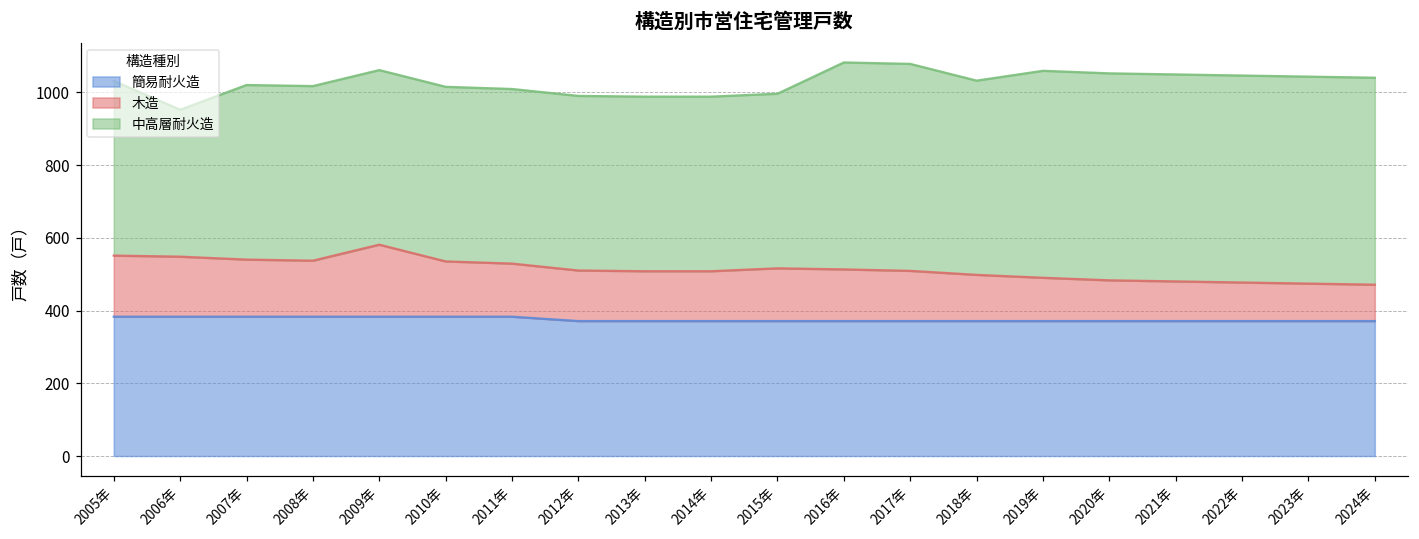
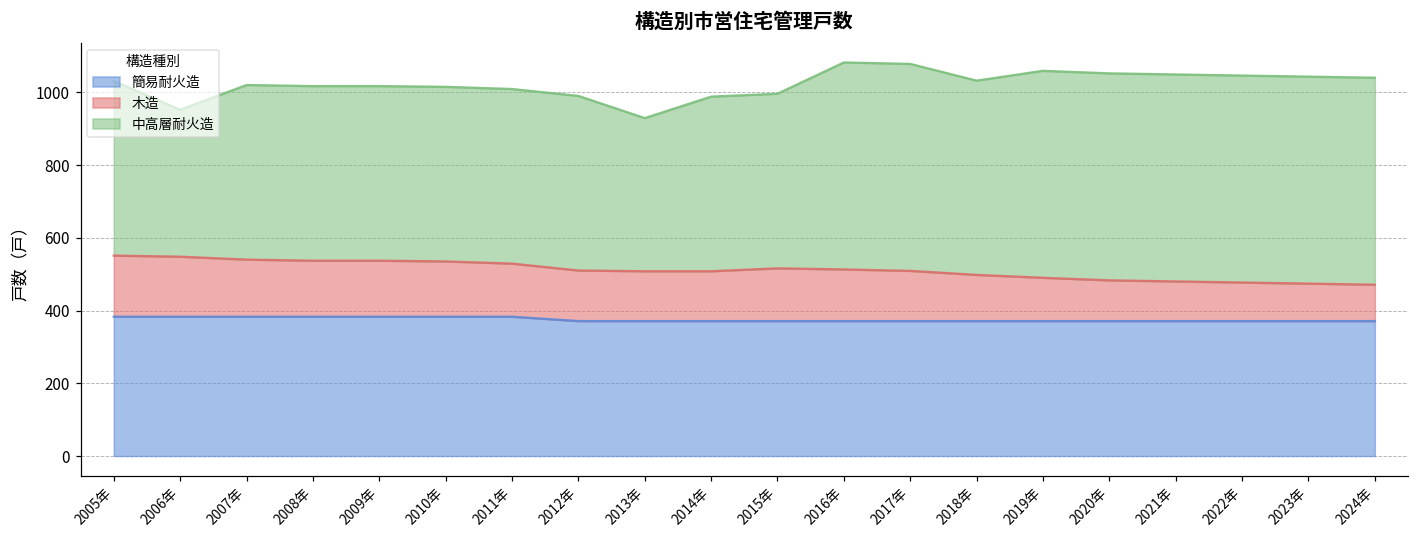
木造, 2009年: 200 -> 150
中高層耐火造, 2013年: 480 -> 420
